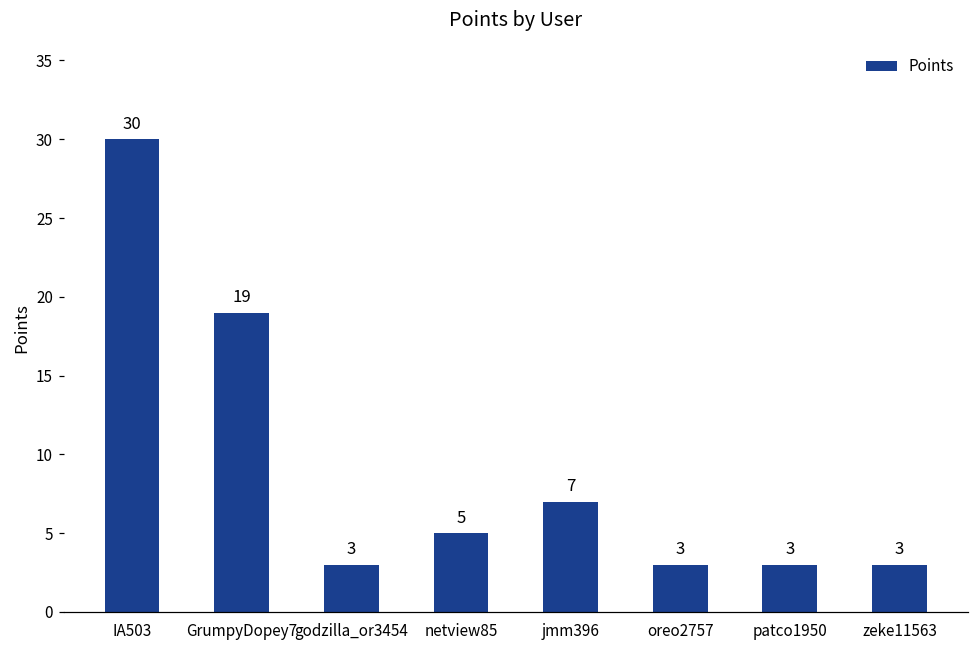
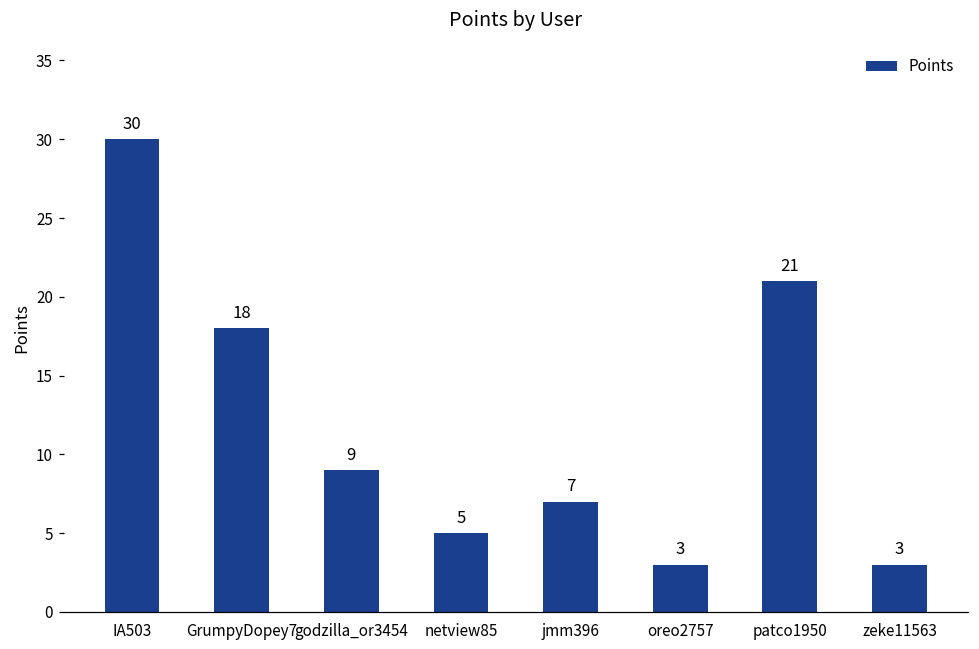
GrumpyDopey7: 19 -> 18
godzilla_or3454: 3 -> 9
patco1950: 3 -> 21
